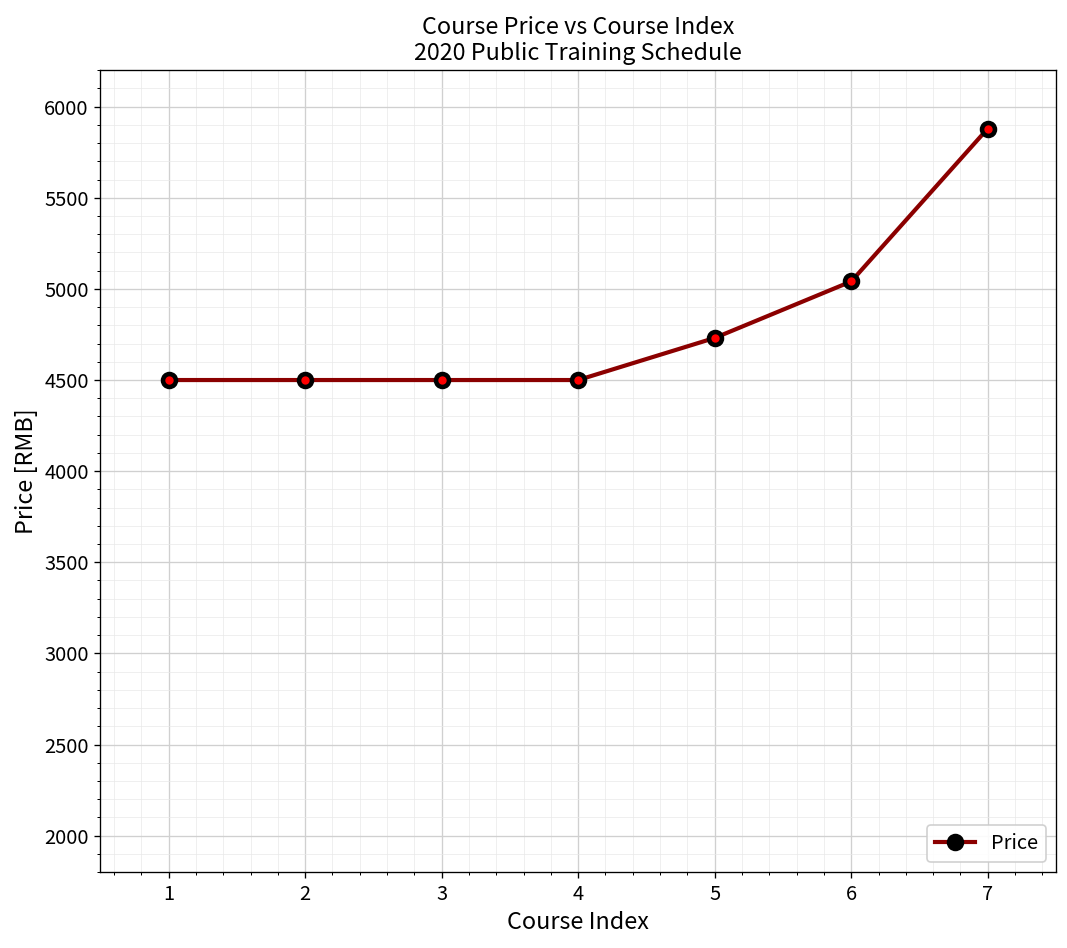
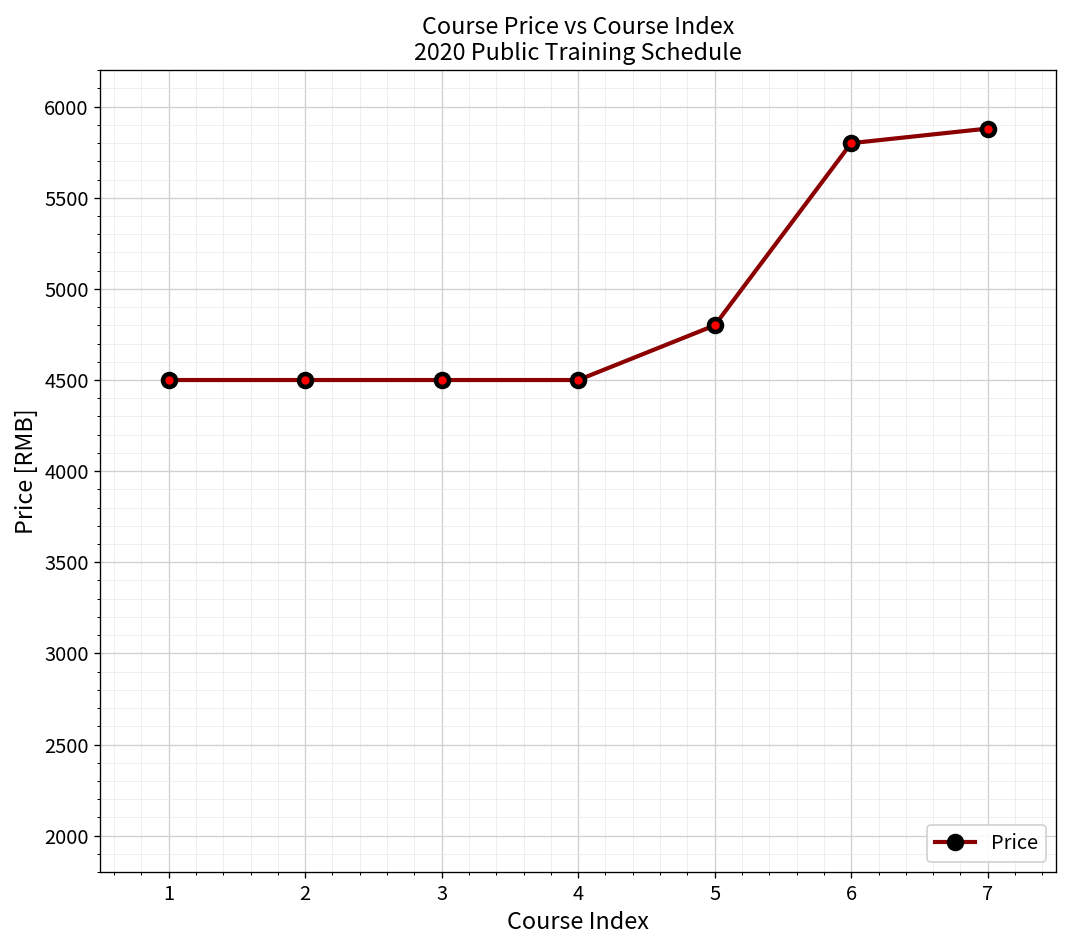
5: 4730 -> 4800
6: 5040 -> 5800
